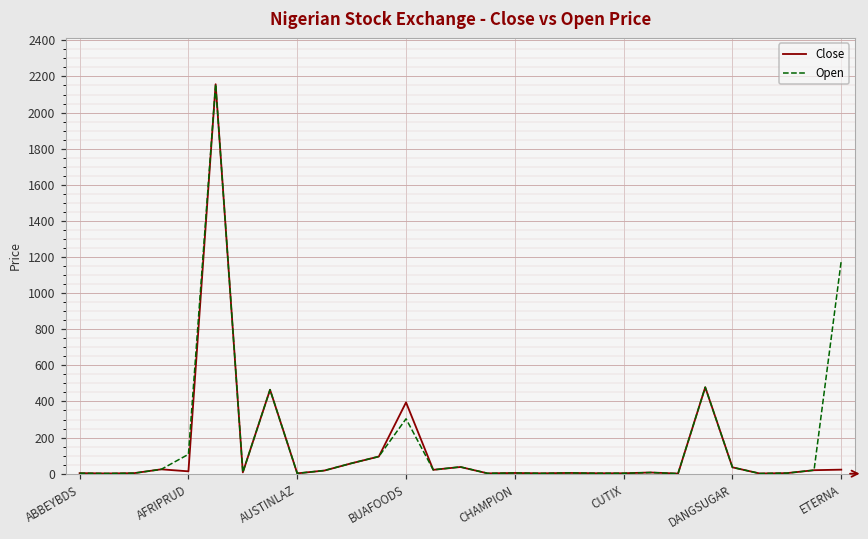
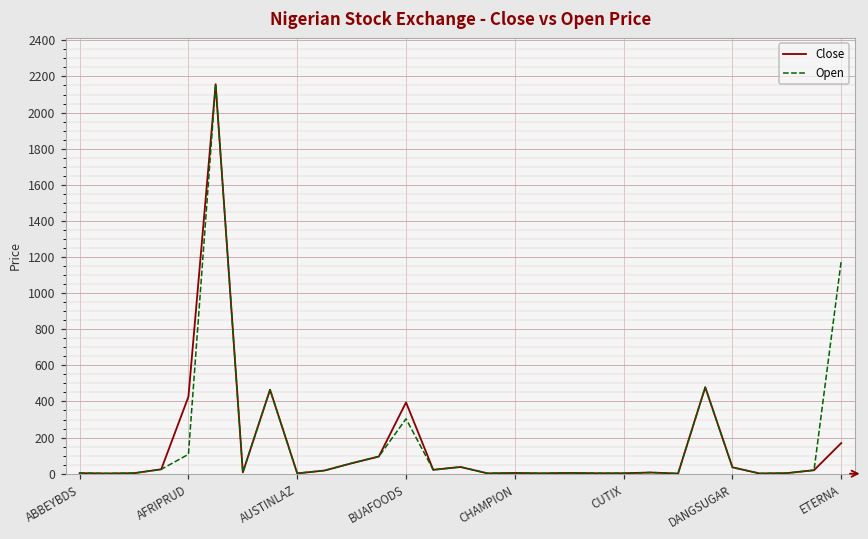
Close, AFRIPRUD: 10 -> 430
Close, ETERNA: 20 -> 170
